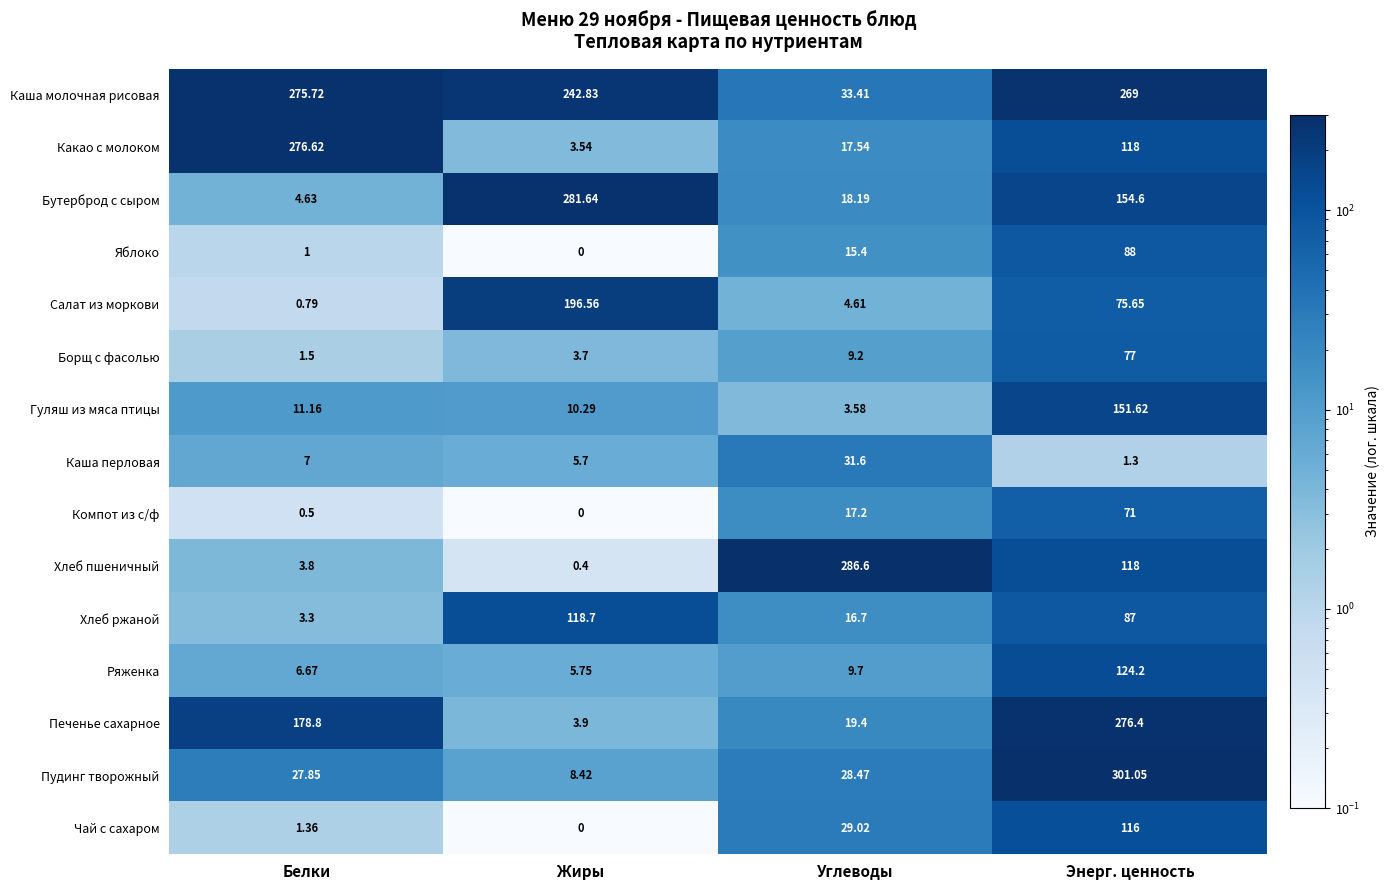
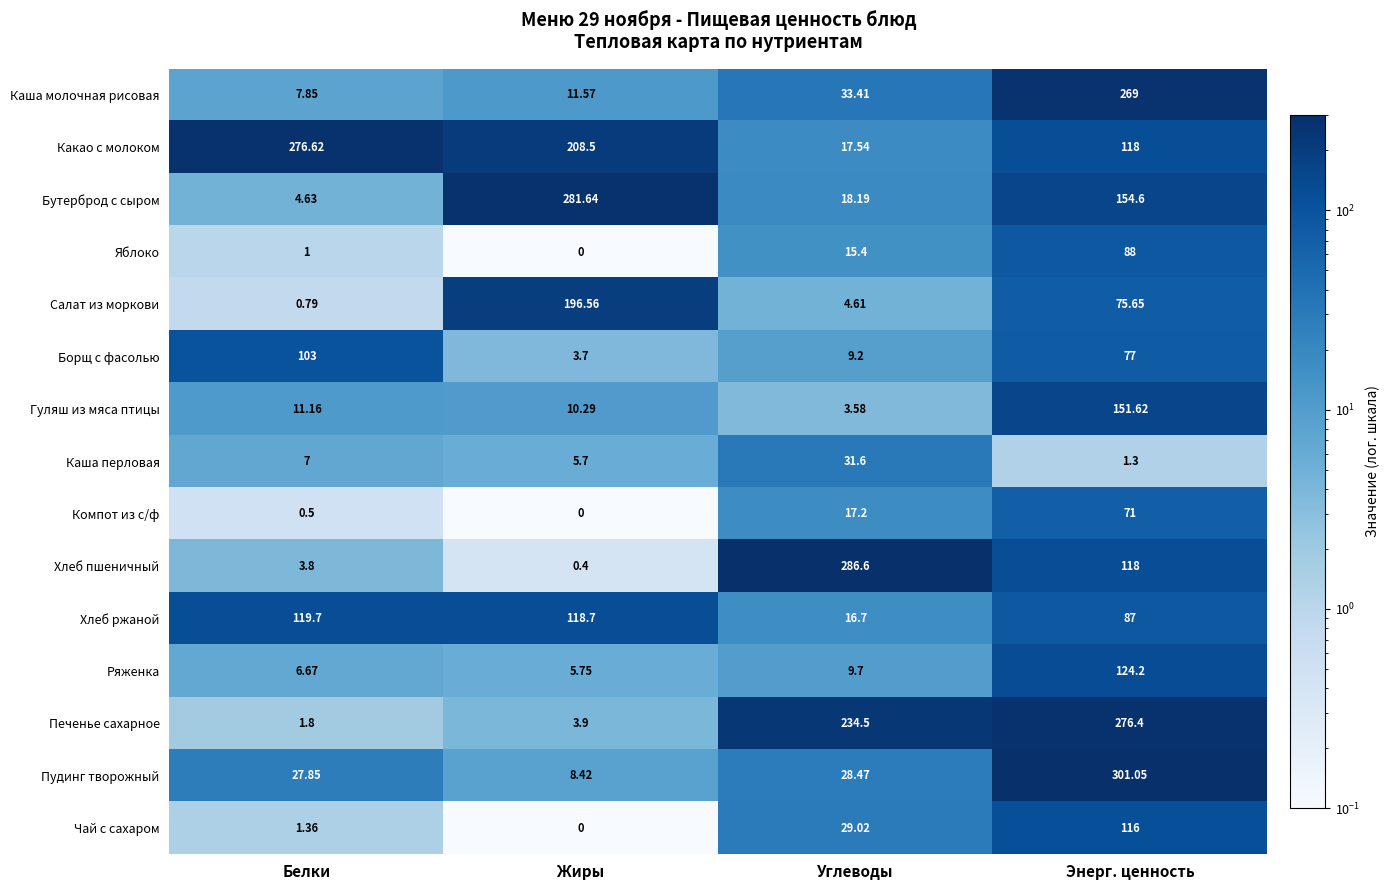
Каша молочная рисовая, Белки: 275.72 -> 7.85
Каша молочная рисовая, Жиры: 242.83 -> 11.57
Какао с молоком, Жиры: 3.54 -> 208.5
Борщ с фасолью, Белки: 1.5 -> 103
Хлеб ржаной, Белки: 3.3 -> 119.7
Печенье сахарное, Белки: 178.8 -> 1.8
Печенье сахарное, Углеводы: 19.4 -> 234.5
